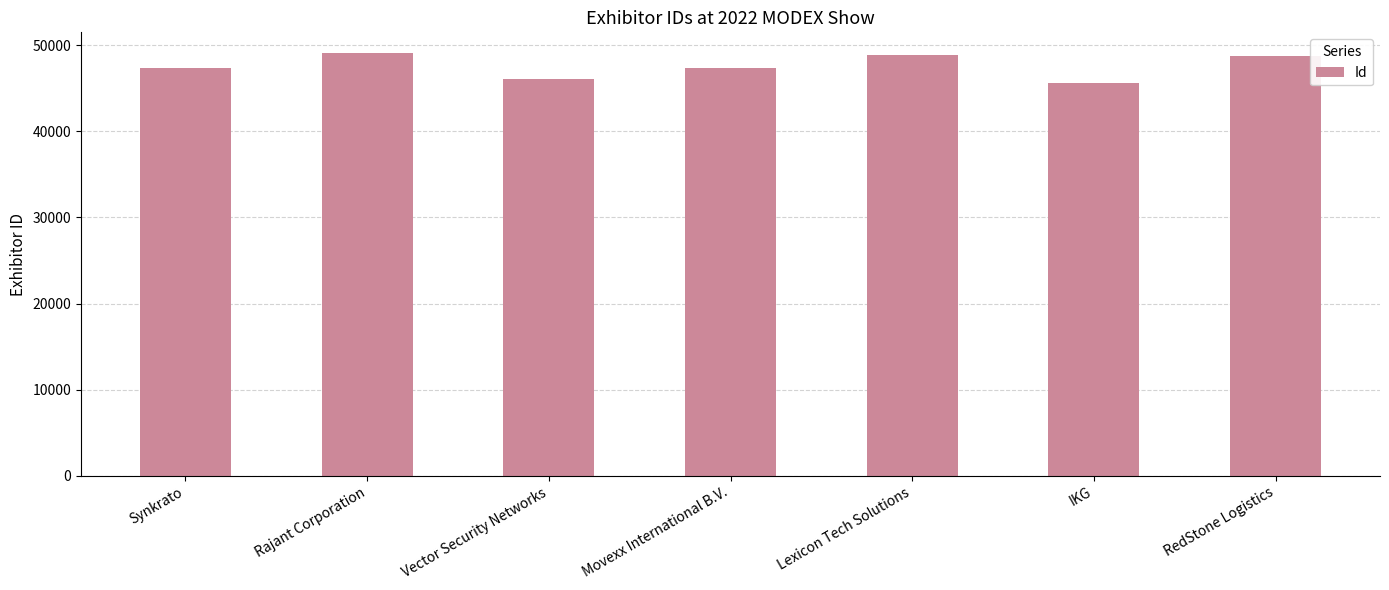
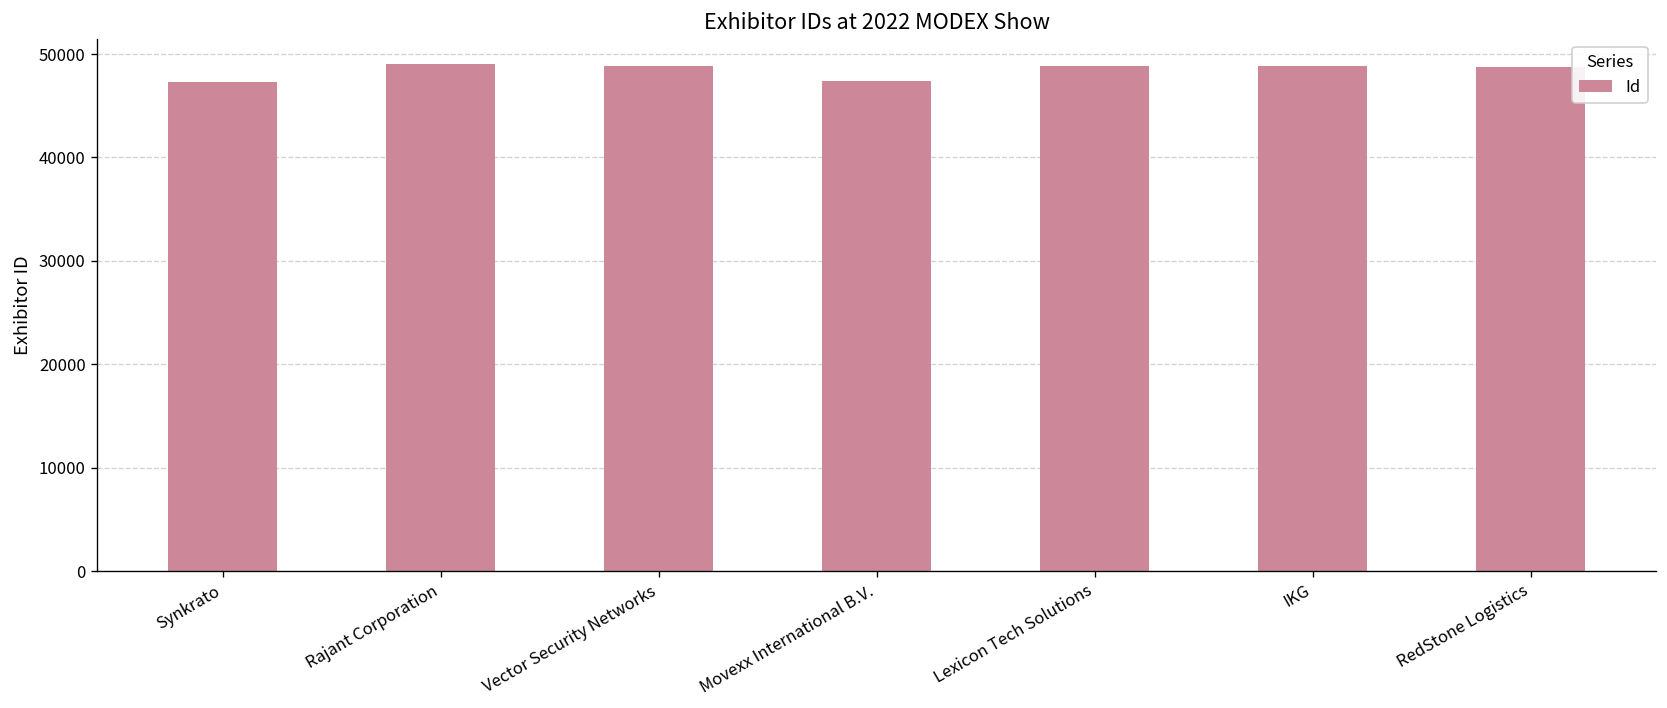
Vector Security Networks: 46000 -> 49000
IKG: 46000 -> 49000
